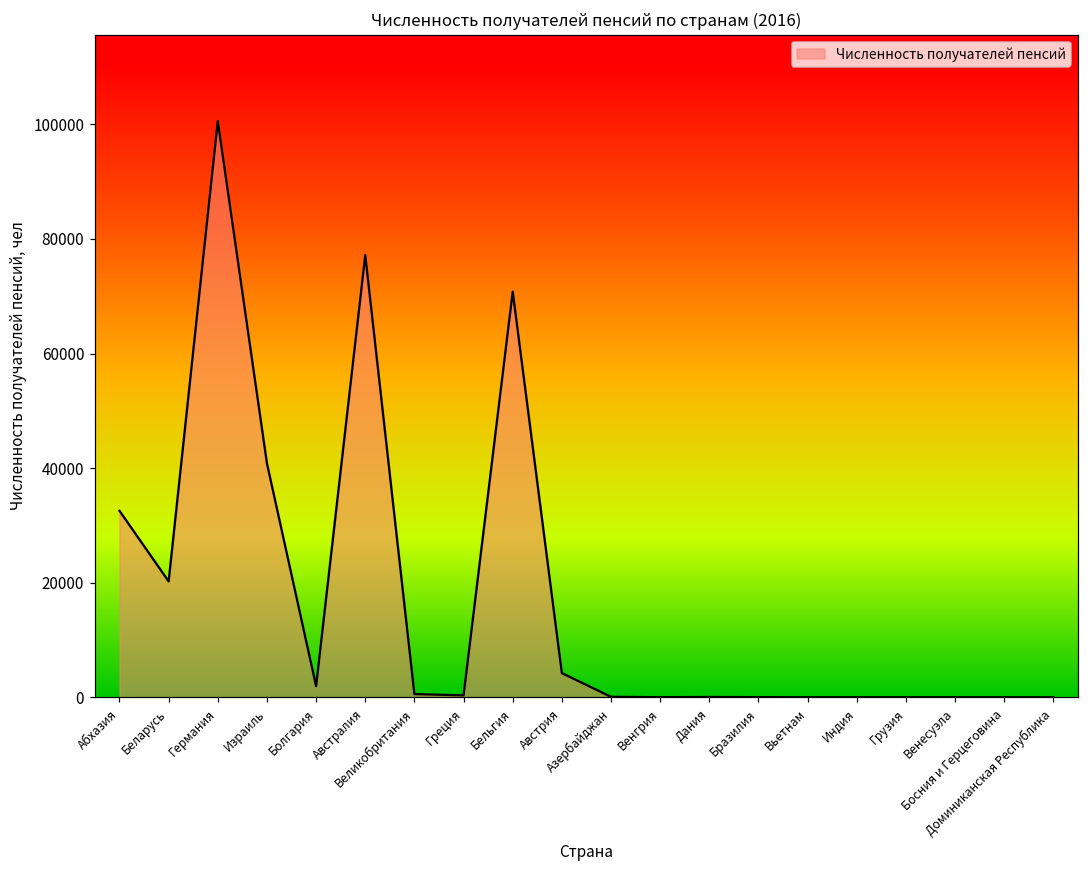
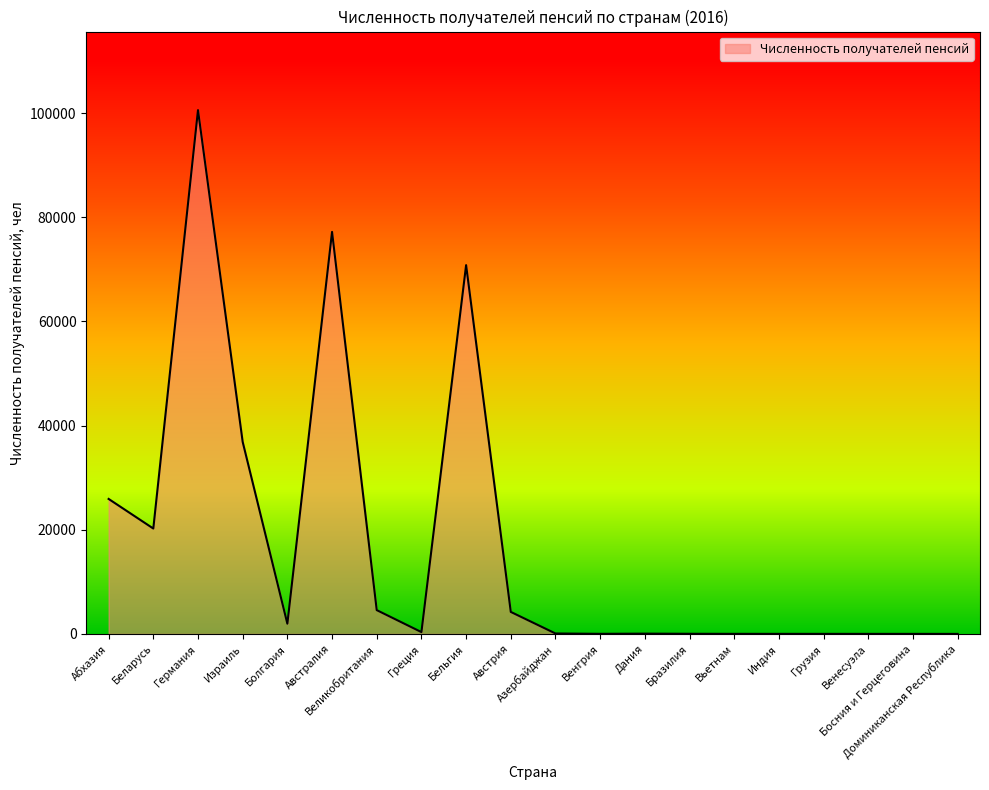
Абхазия: 33000 -> 26000
Израиль: 41000 -> 37000
Великобритания: 1000 -> 5000
